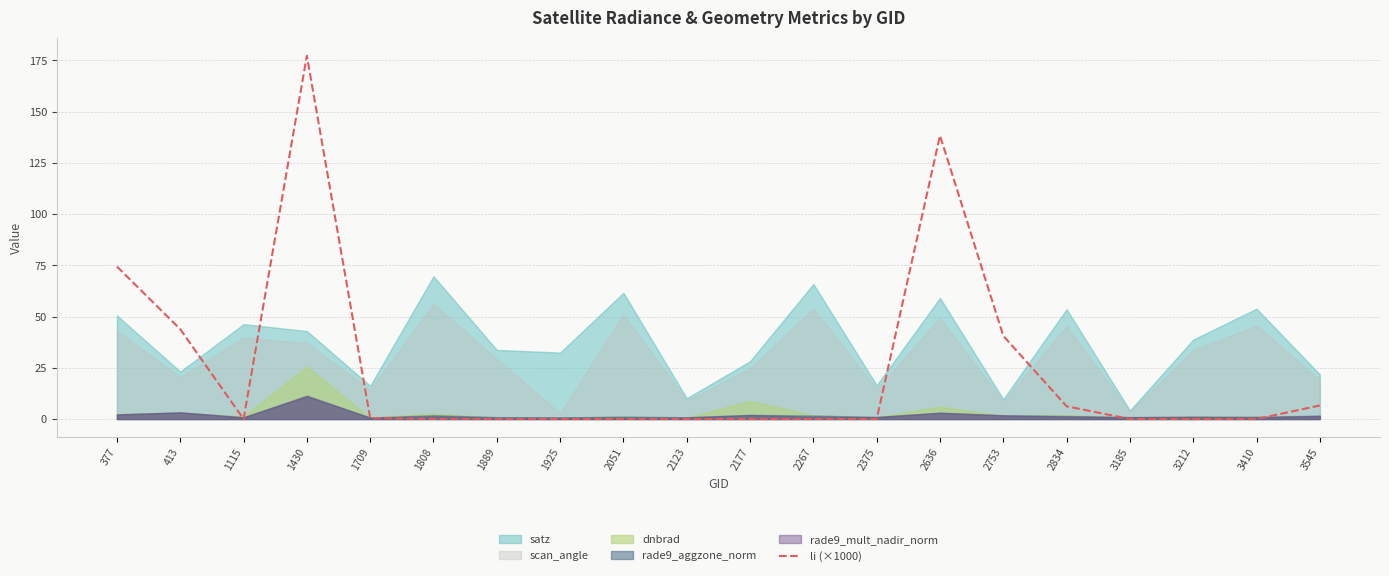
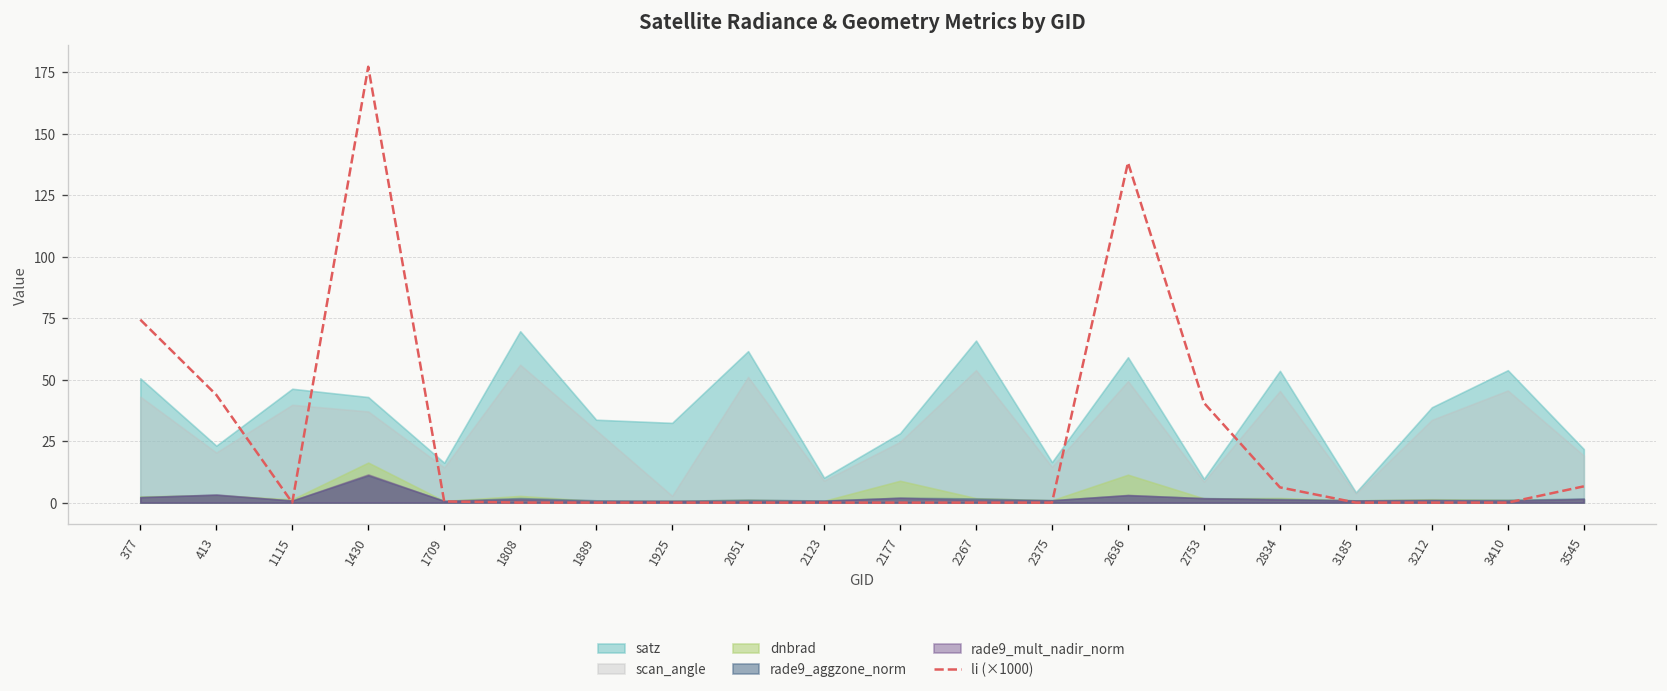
dnbrad, 1430: 26 -> 16
dnbrad, 2636: 6 -> 11
